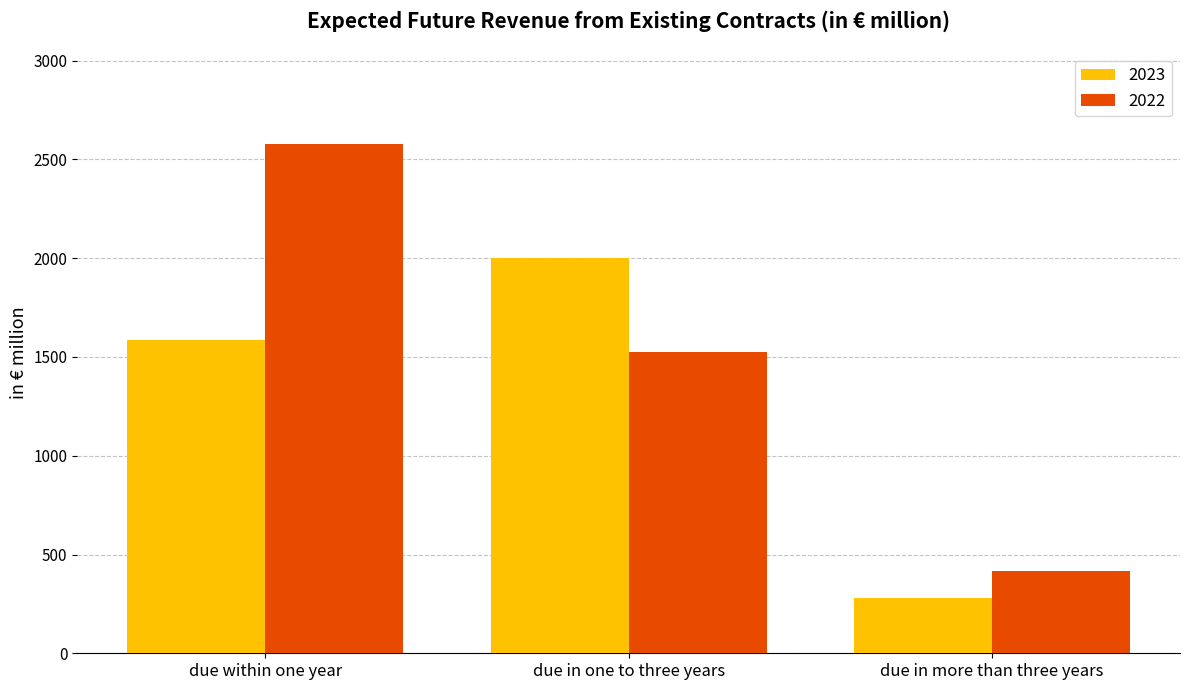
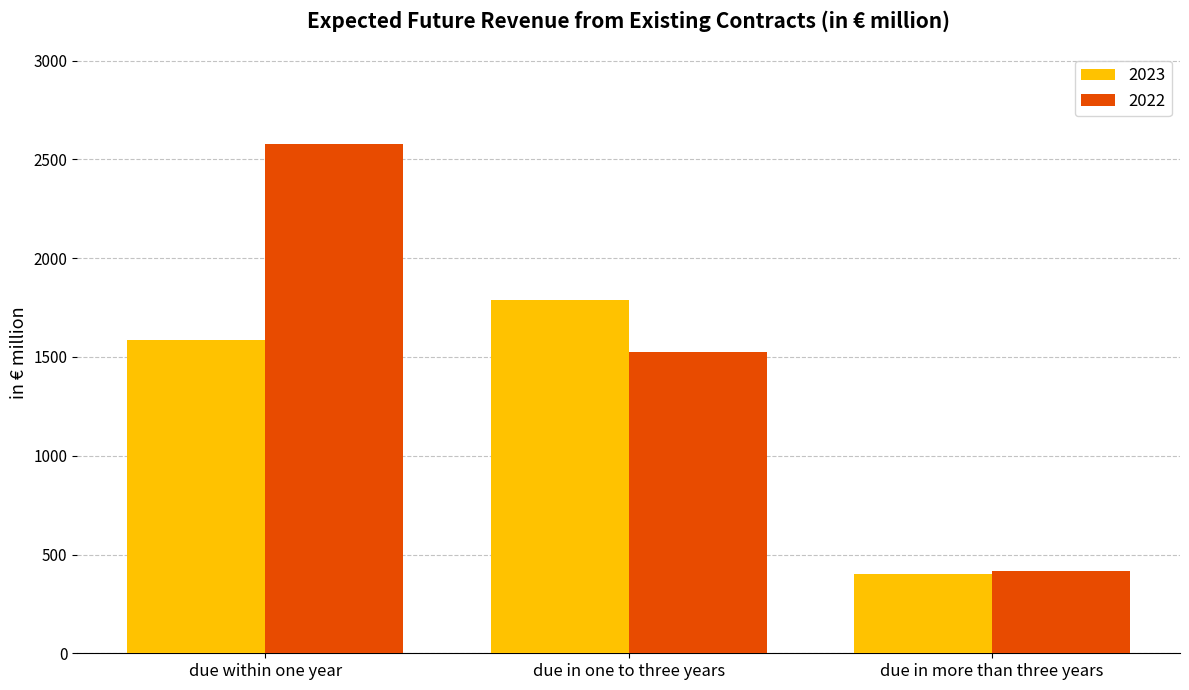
2023, due in one to three years: 2000 -> 1790
2023, due in more than three years: 280 -> 400
